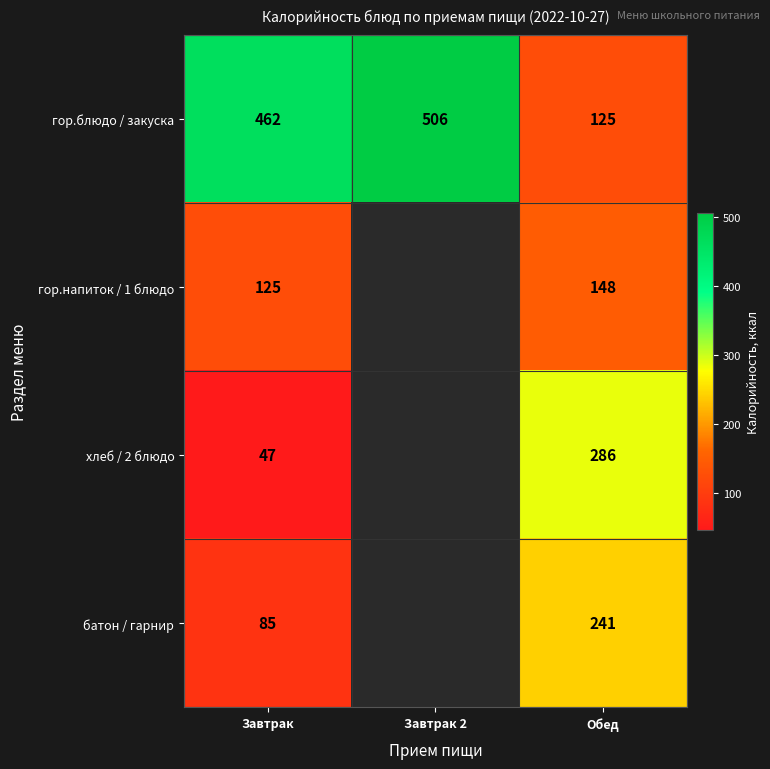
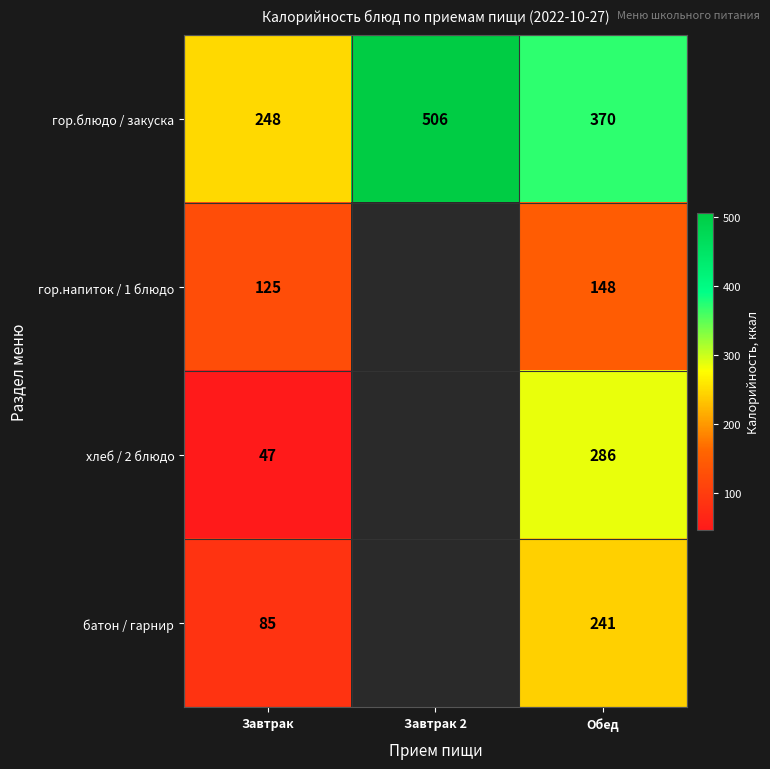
гор.блюдо / закуска, Завтрак: 462 -> 248
гор.блюдо / закуска, Обед: 125 -> 370
